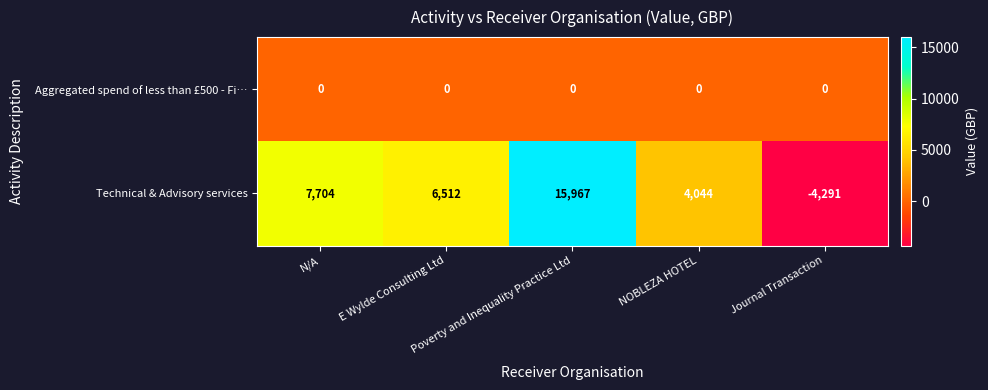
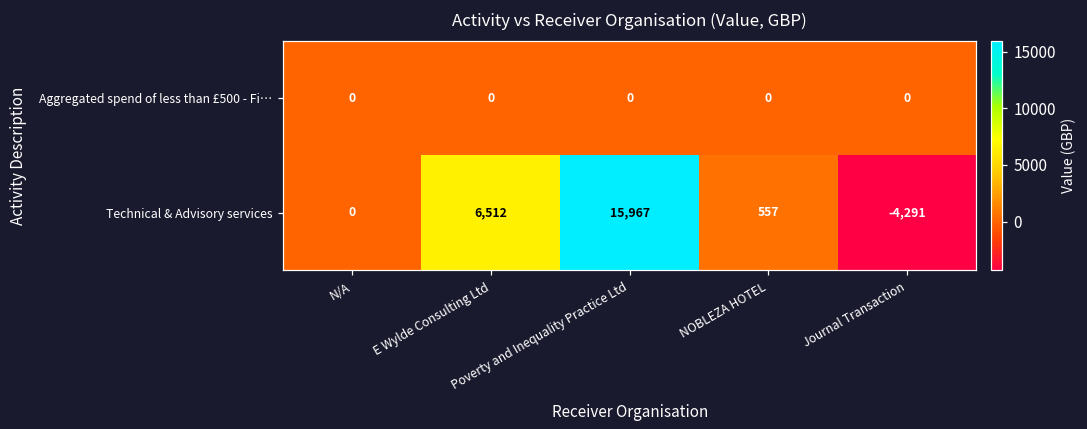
Technical & Advisory services, N/A: 7,704 -> 0
Technical & Advisory services, NOBLEZA HOTEL: 4,044 -> 557
